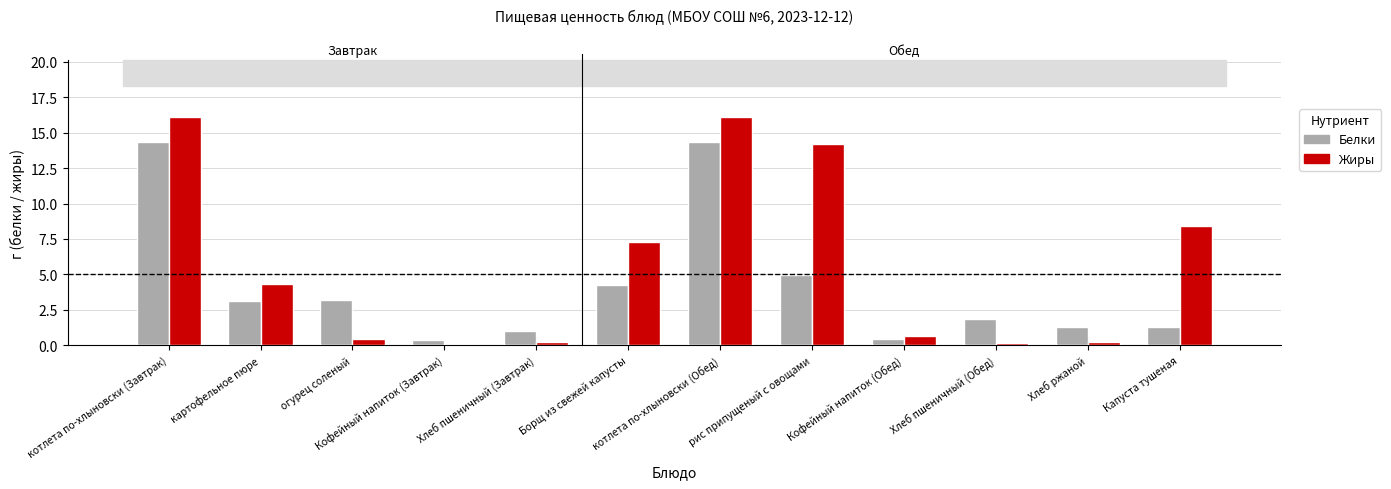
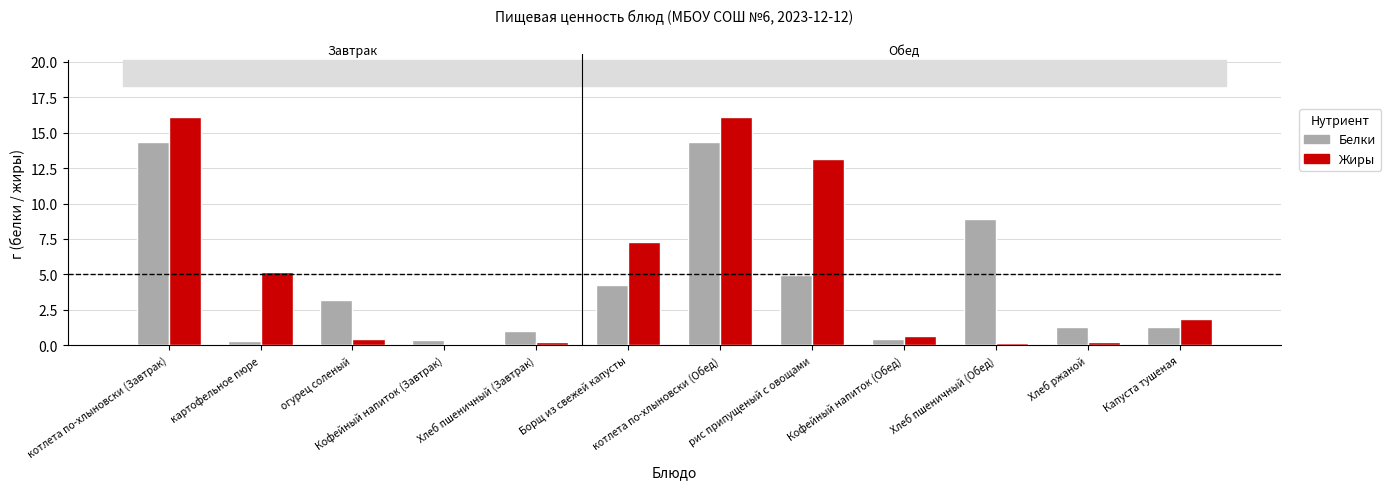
Белки, картофельное пюре: 3.1 -> 0.3
Жиры, картофельное пюре: 4.3 -> 5.1
Жиры, рис припущеный с овощами: 14.2 -> 13.1
Белки, Хлеб пшеничный (Обед): 1.8 -> 8.9
Жиры, Капуста тушеная: 8.4 -> 1.9
